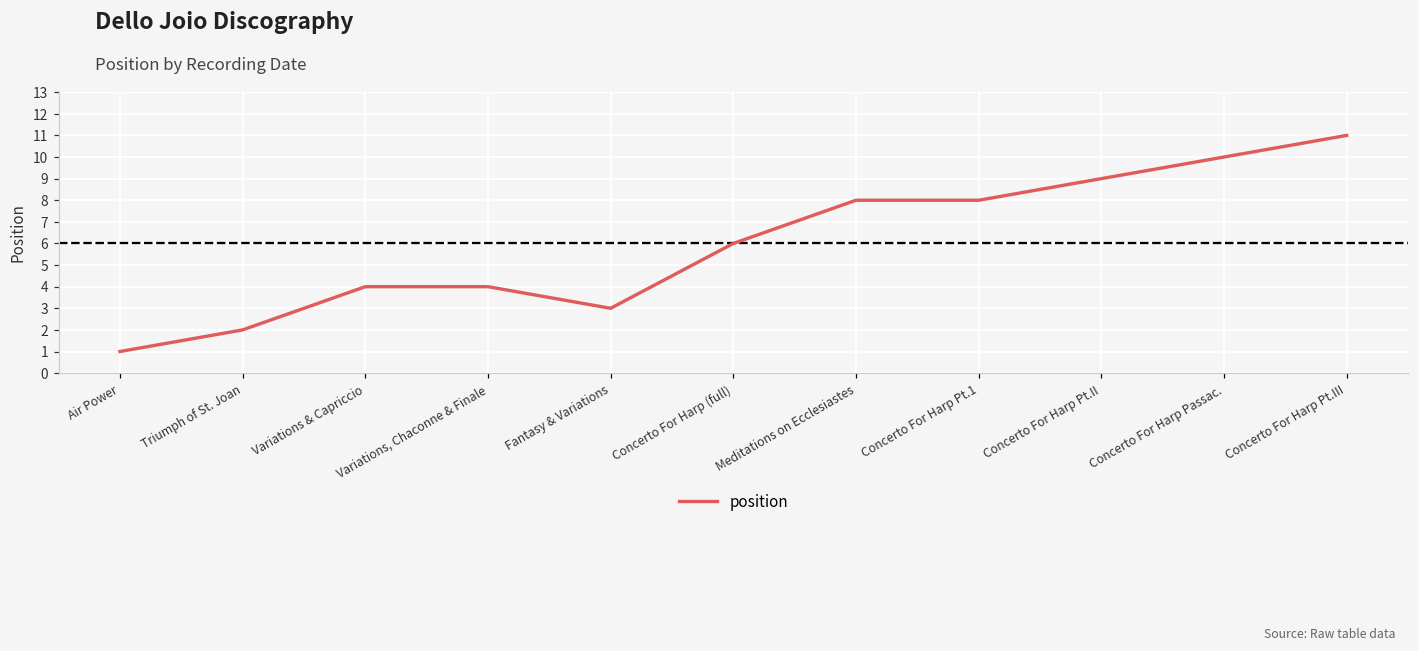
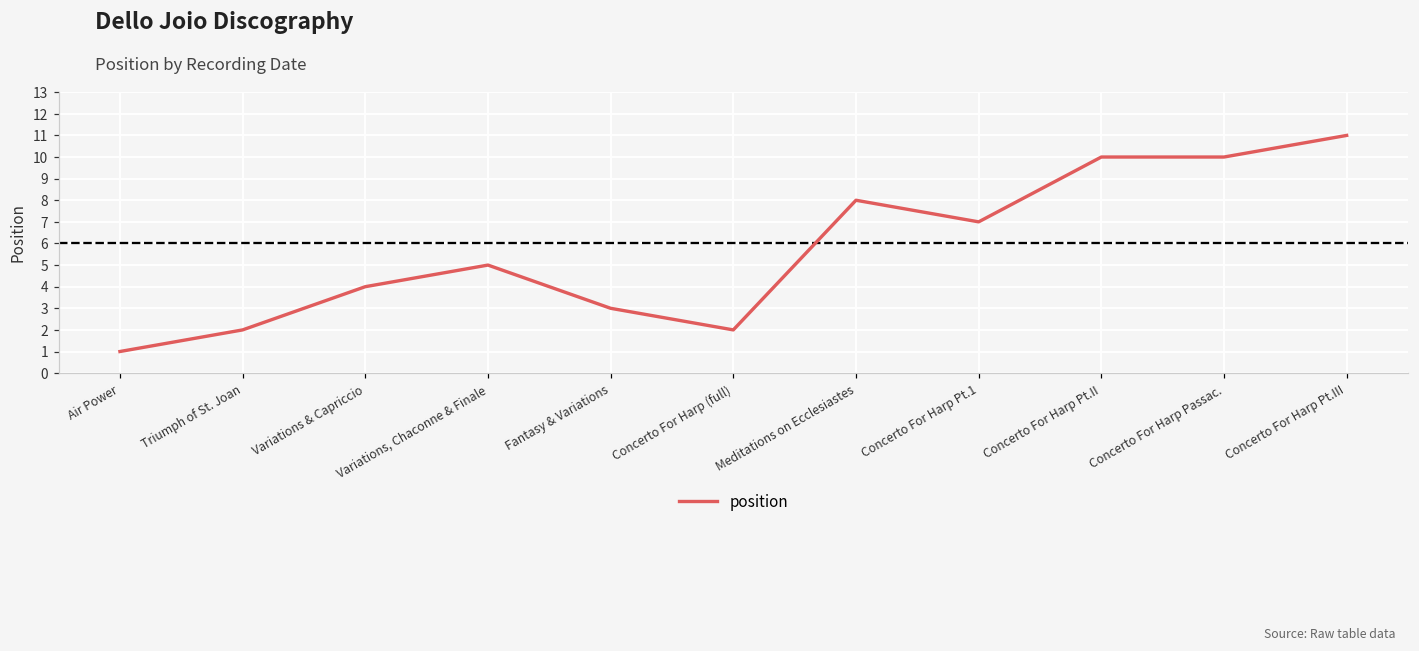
Variations, Chaconne & Finale: 4 -> 5
Concerto For Harp (full): 6 -> 2
Concerto For Harp Pt.1: 8 -> 7
Concerto For Harp Pt.II: 9 -> 10
